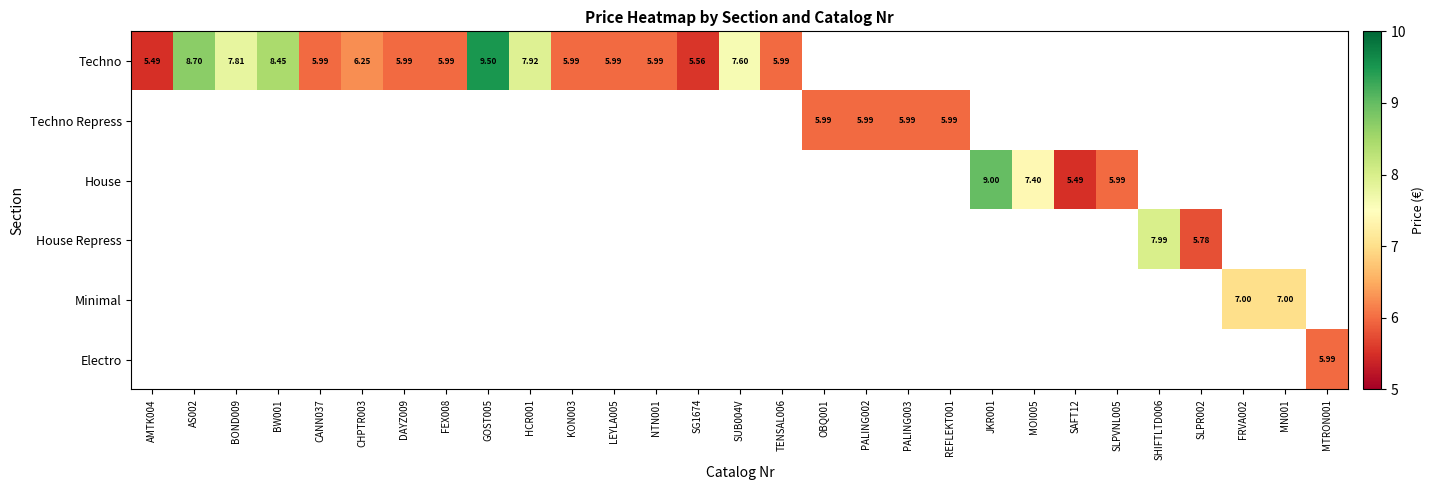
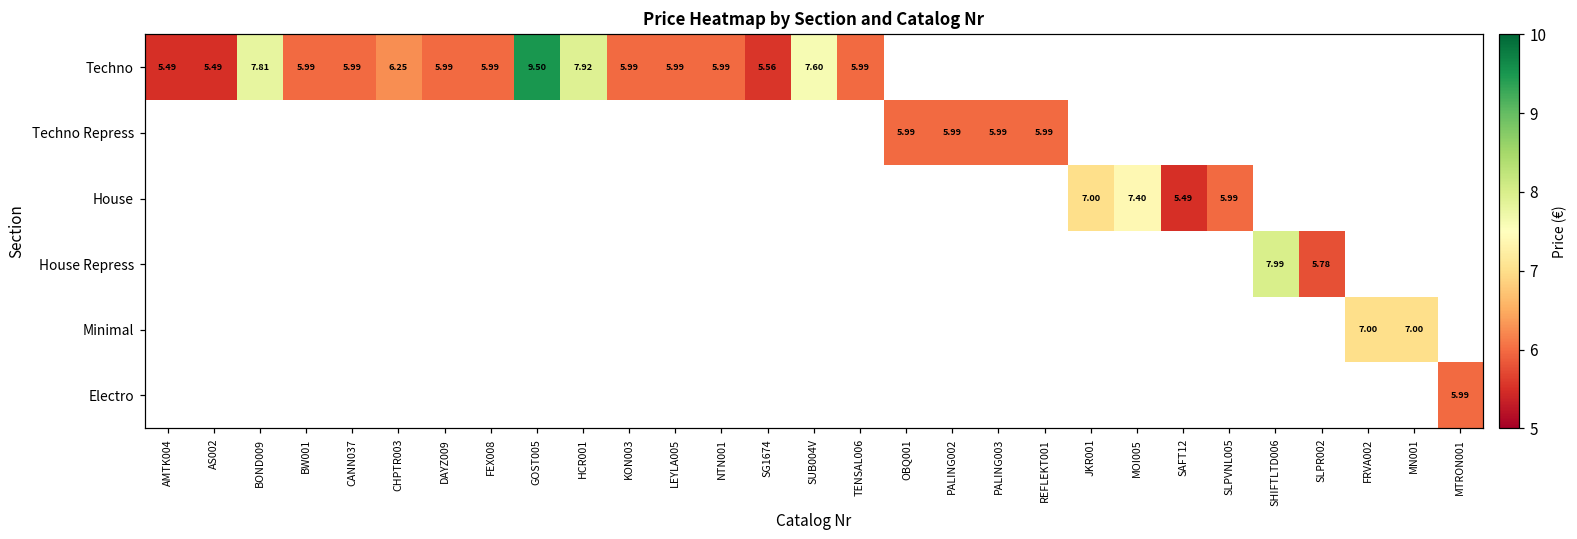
Techno, AS002: 8.70 -> 5.49
Techno, BW001: 8.45 -> 5.99
House, JKR001: 9.00 -> 7.00
